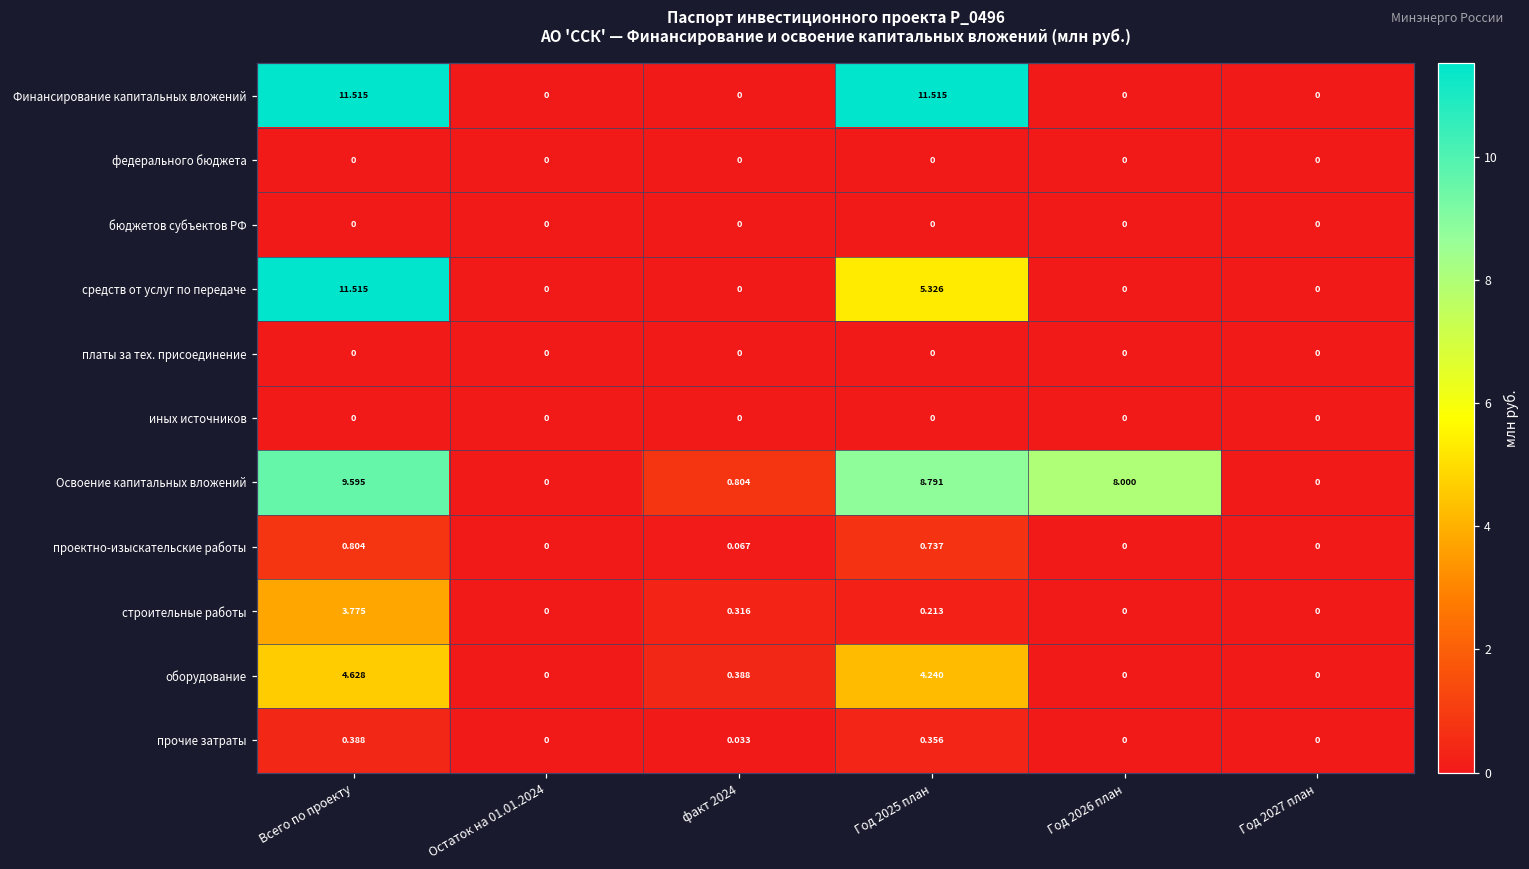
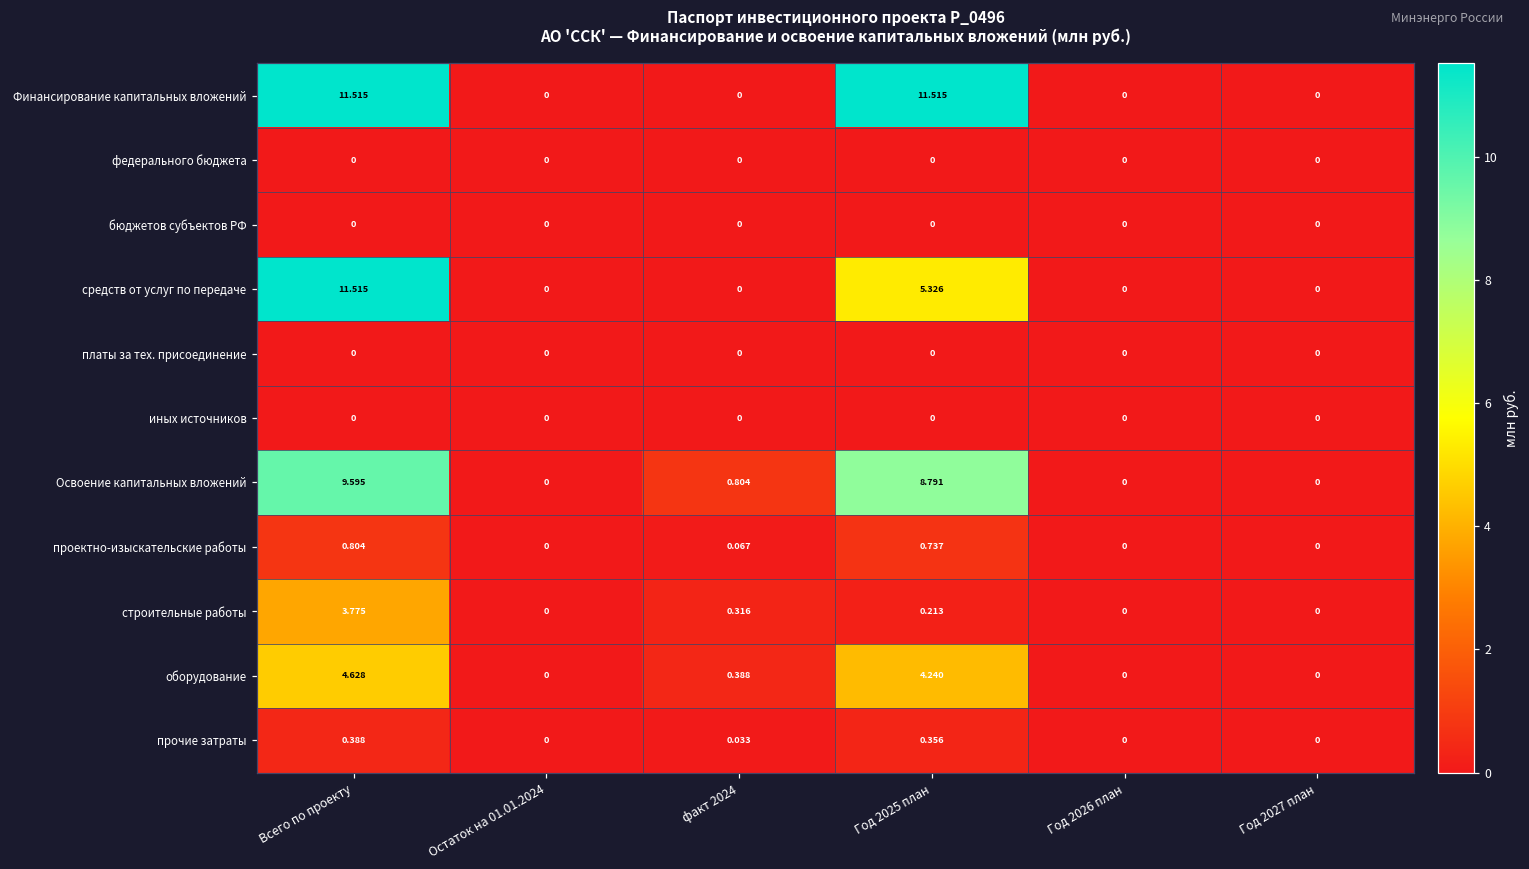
Освоение капитальных вложений, Год 2026 план: 8.000 -> 0
